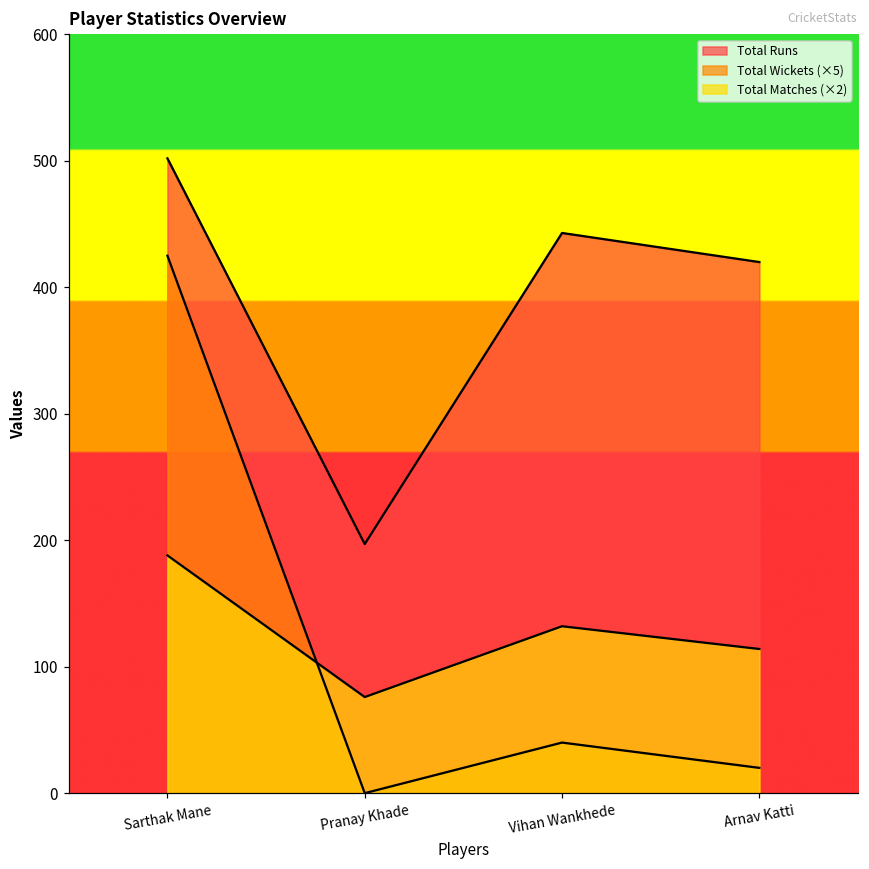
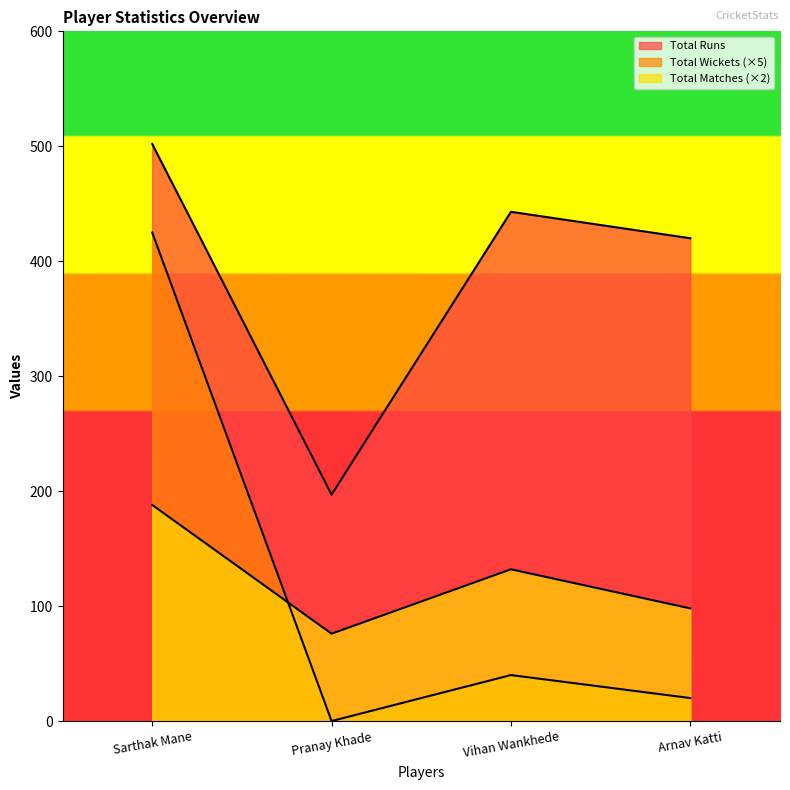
Total Matches (×2), Arnav Katti: 114 -> 98
